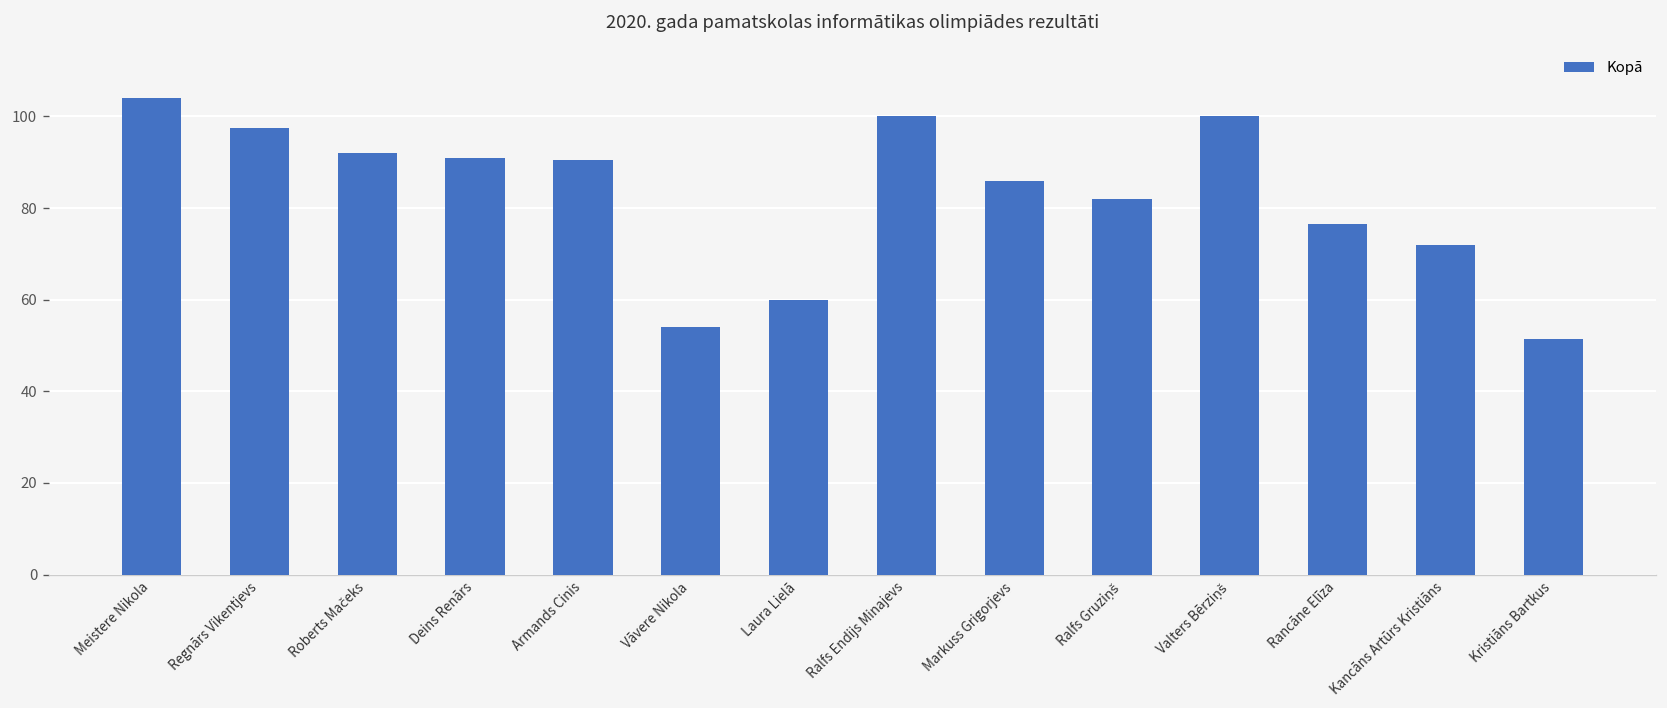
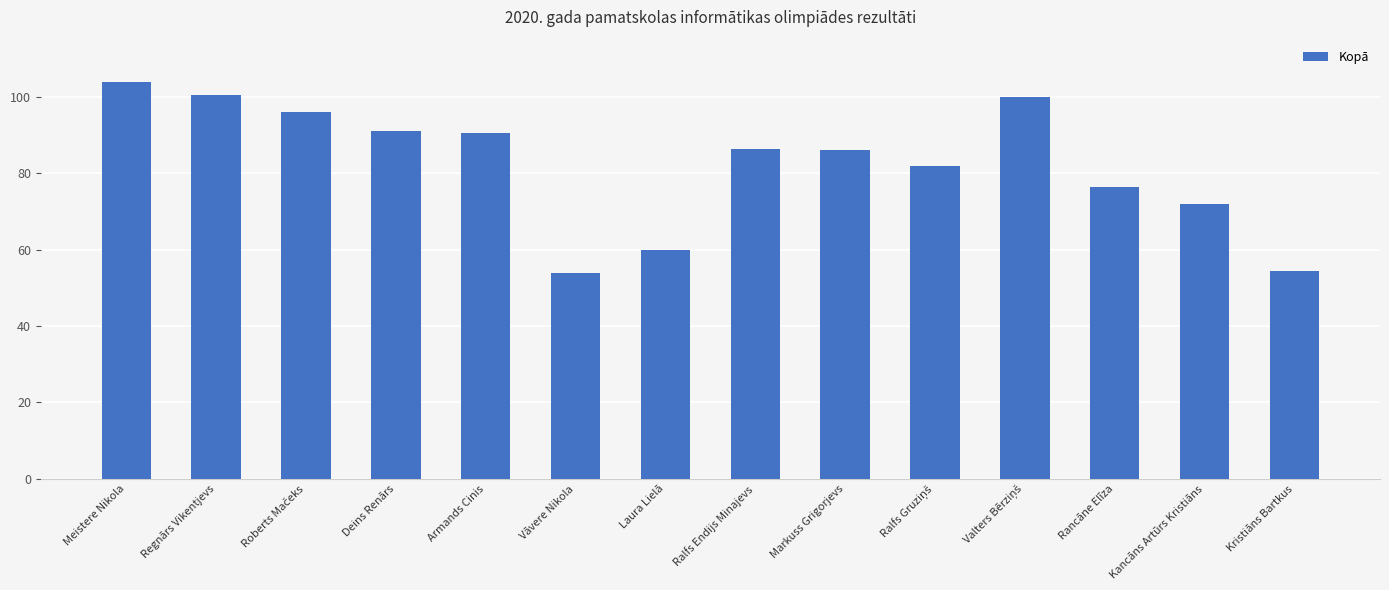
Regnārs Vikentjevs: 98 -> 101
Roberts Mačeks: 92 -> 96
Ralfs Endijs Minajevs: 100 -> 87
Kristiāns Bartkus: 51 -> 55
